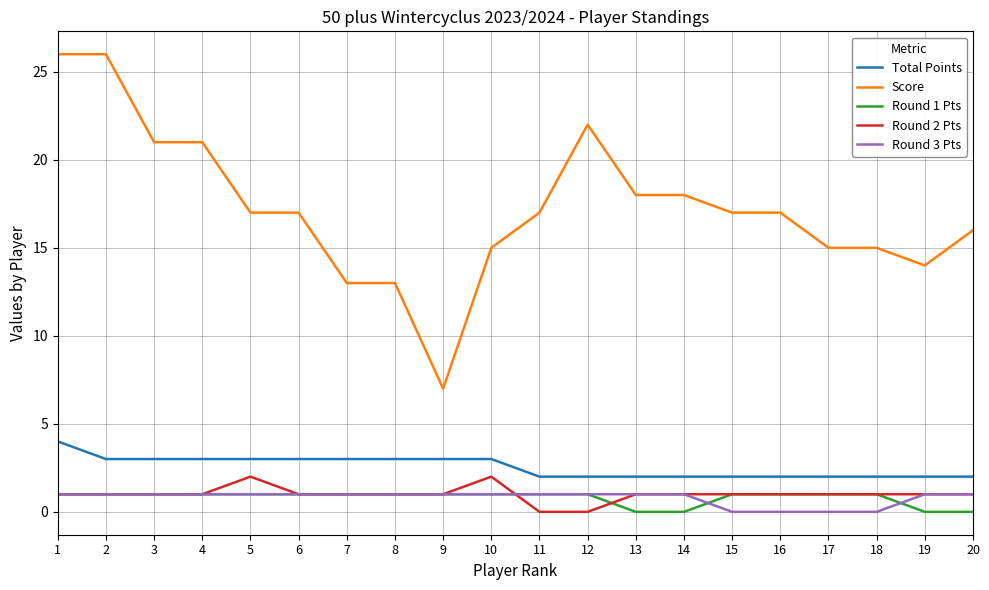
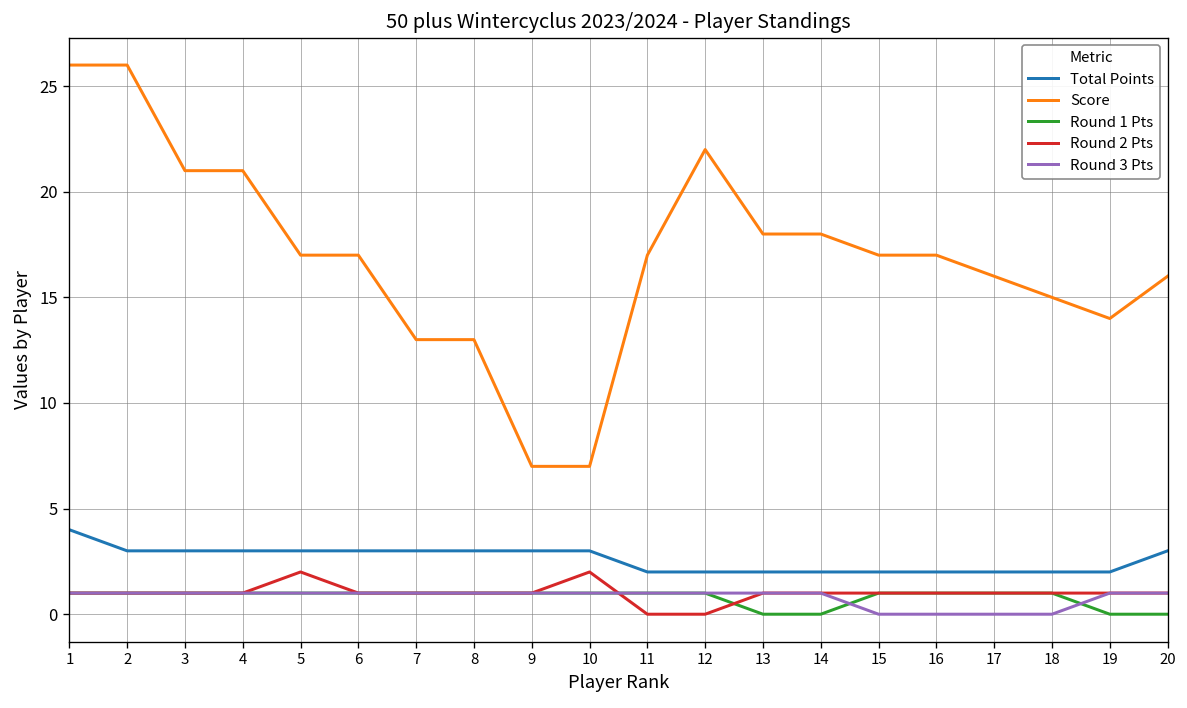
Score, 10: 15 -> 7
Score, 17: 15 -> 16
Total Points, 20: 2 -> 3
